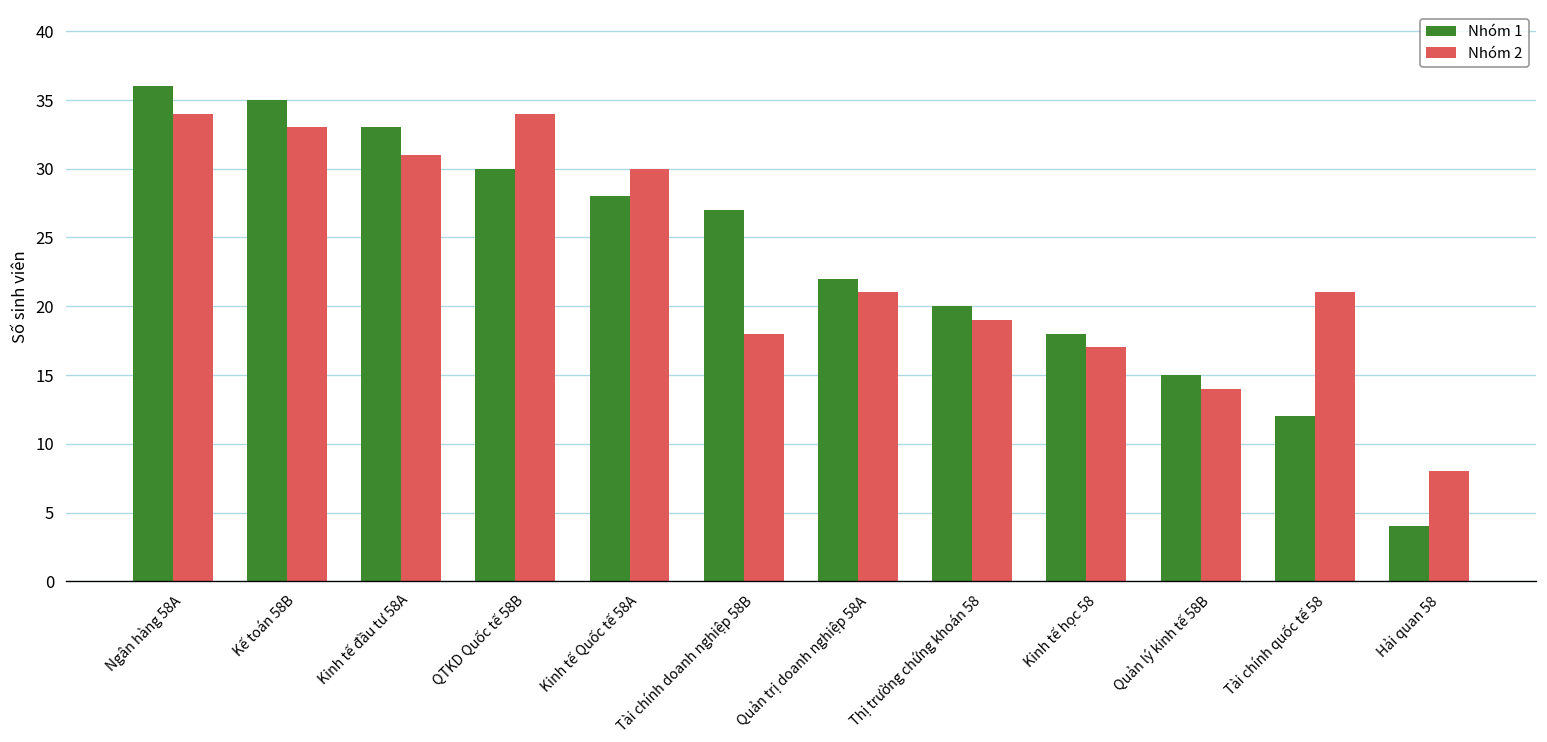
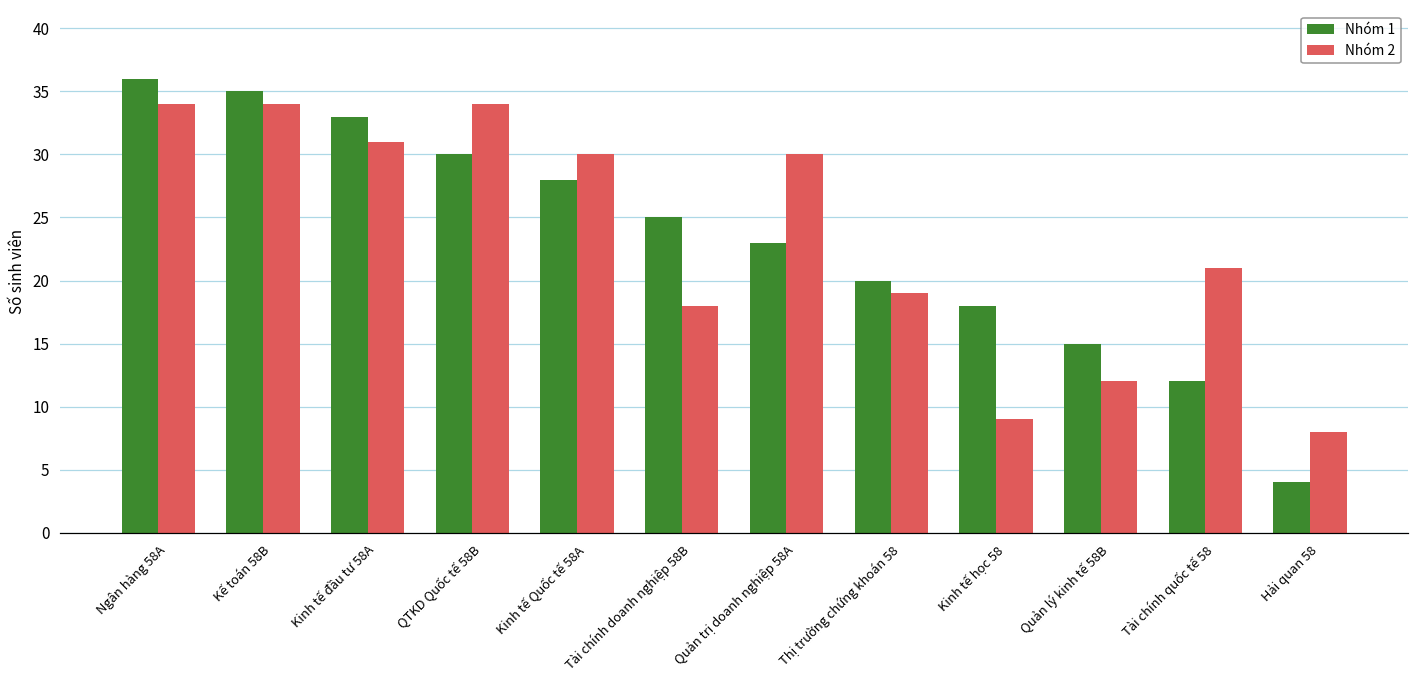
Nhóm 2, Kế toán 58B: 33 -> 34
Nhóm 1, Tài chính doanh nghiệp 58B: 27 -> 25
Nhóm 1, Quản trị doanh nghiệp 58A: 22 -> 23
Nhóm 2, Quản trị doanh nghiệp 58A: 21 -> 30
Nhóm 2, Kinh tế học 58: 17 -> 9
Nhóm 2, Quản lý kinh tế 58B: 14 -> 12
